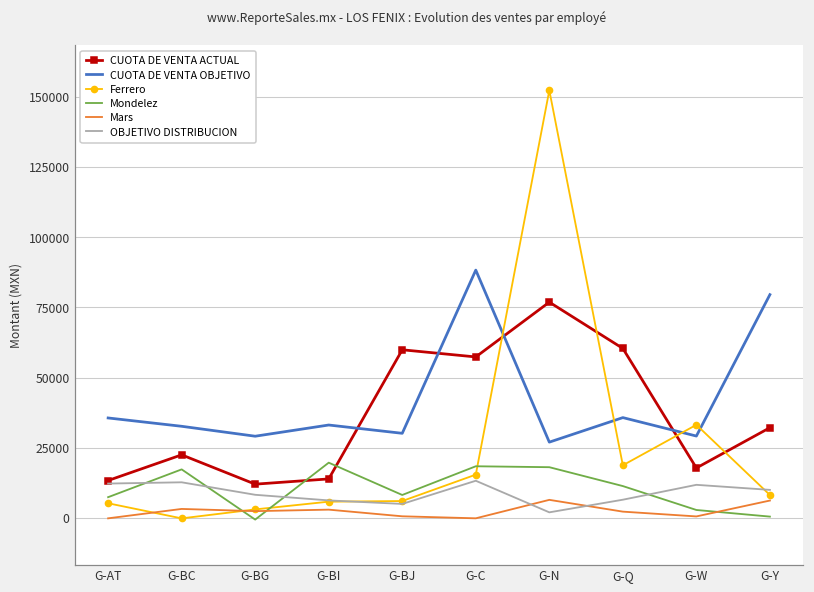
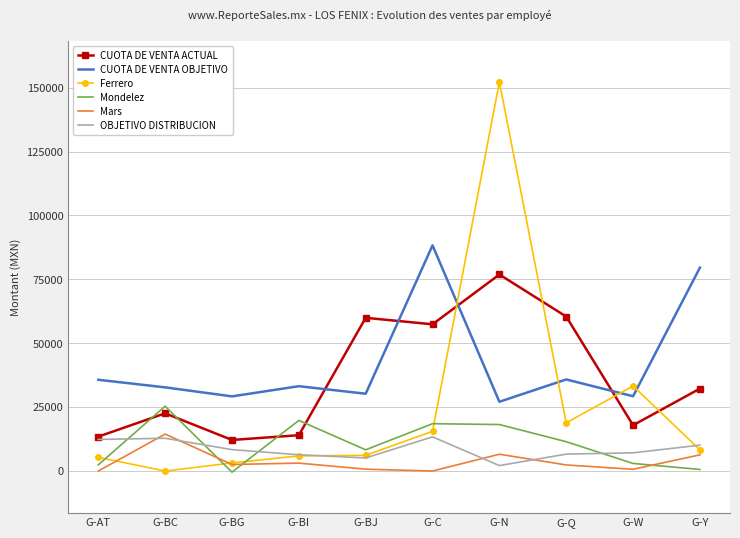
Mondelez, G-AT: 7000 -> 2000
Mondelez, G-BC: 17000 -> 25000
Mars, G-BC: 3000 -> 14000
OBJETIVO DISTRIBUCION, G-W: 12000 -> 7000
